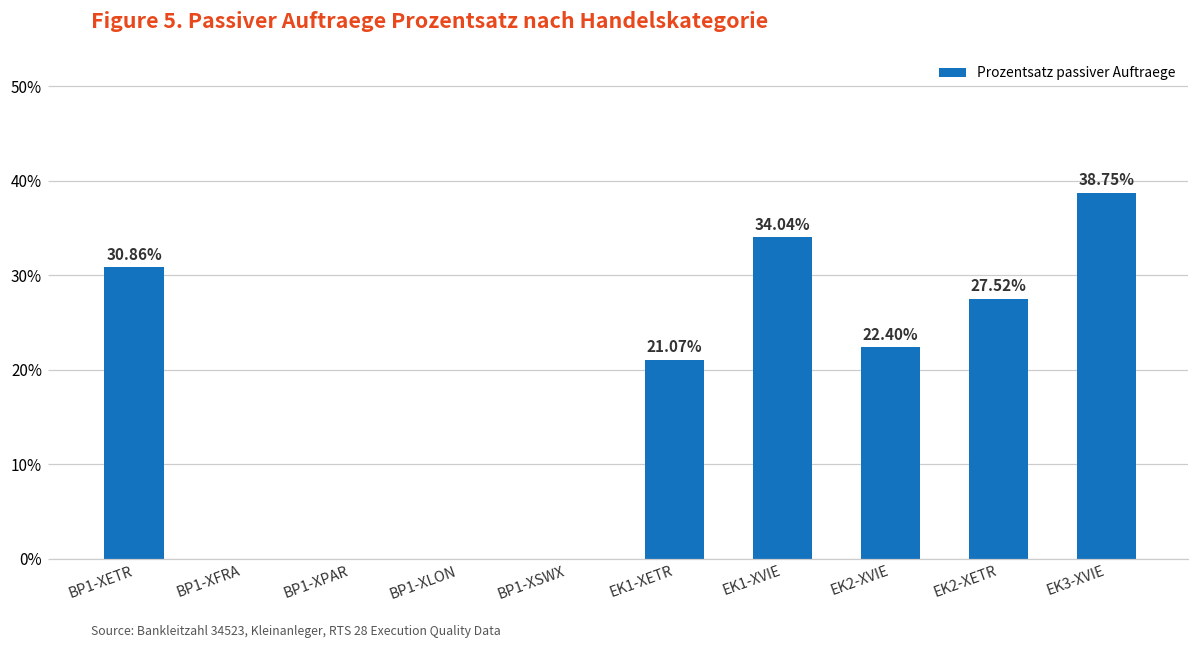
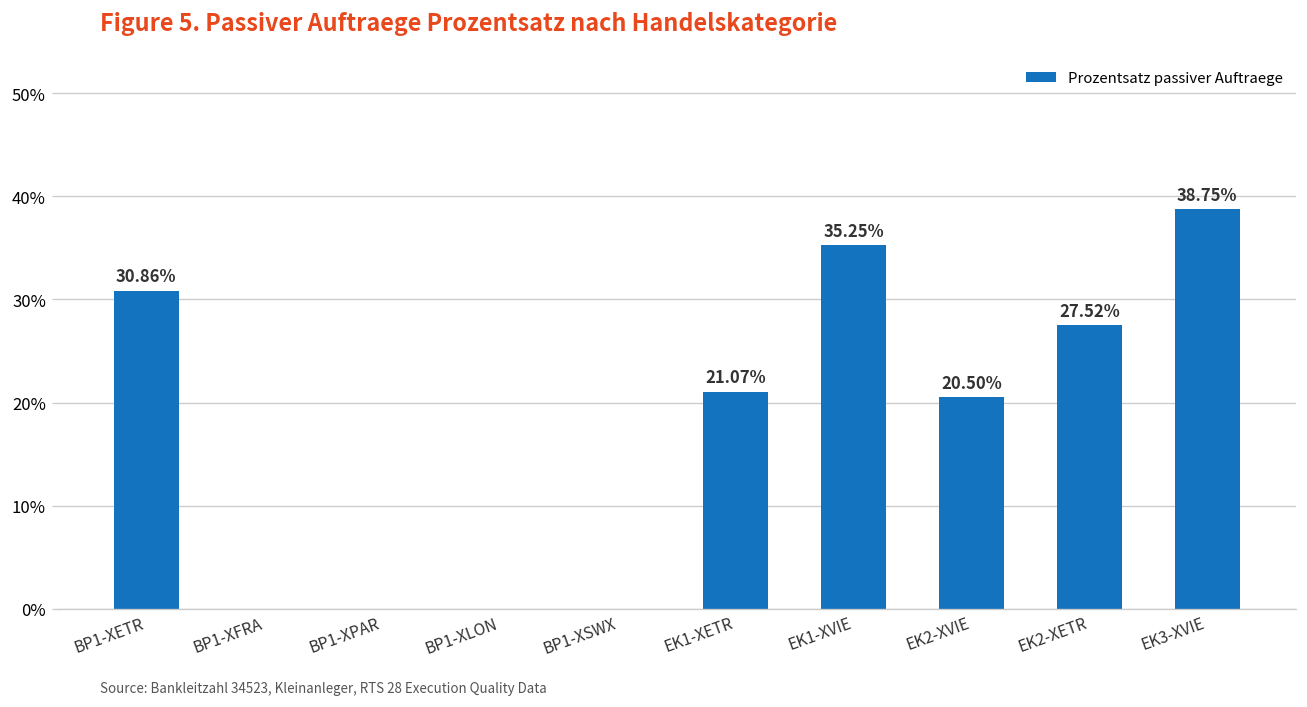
EK1-XVIE: 34.04% -> 35.25%
EK2-XVIE: 22.40% -> 20.50%
